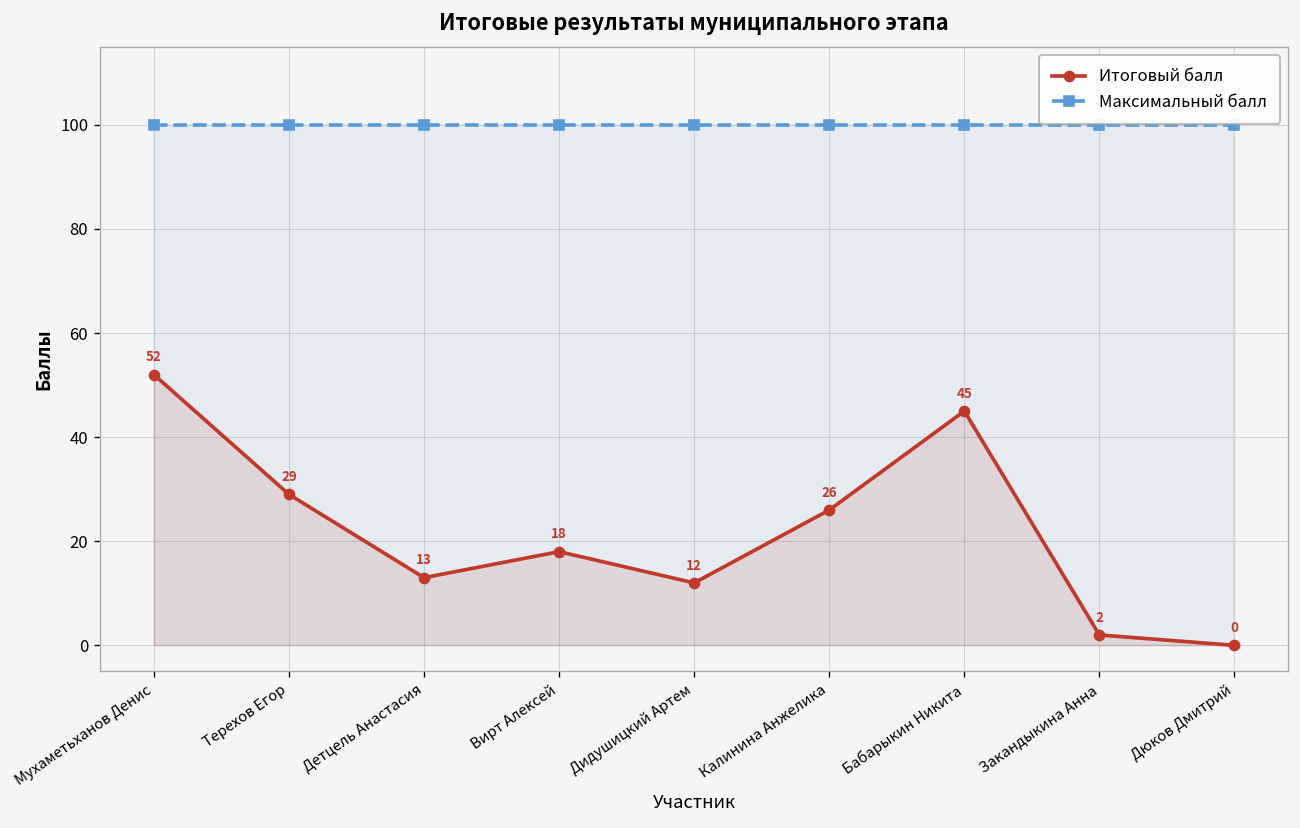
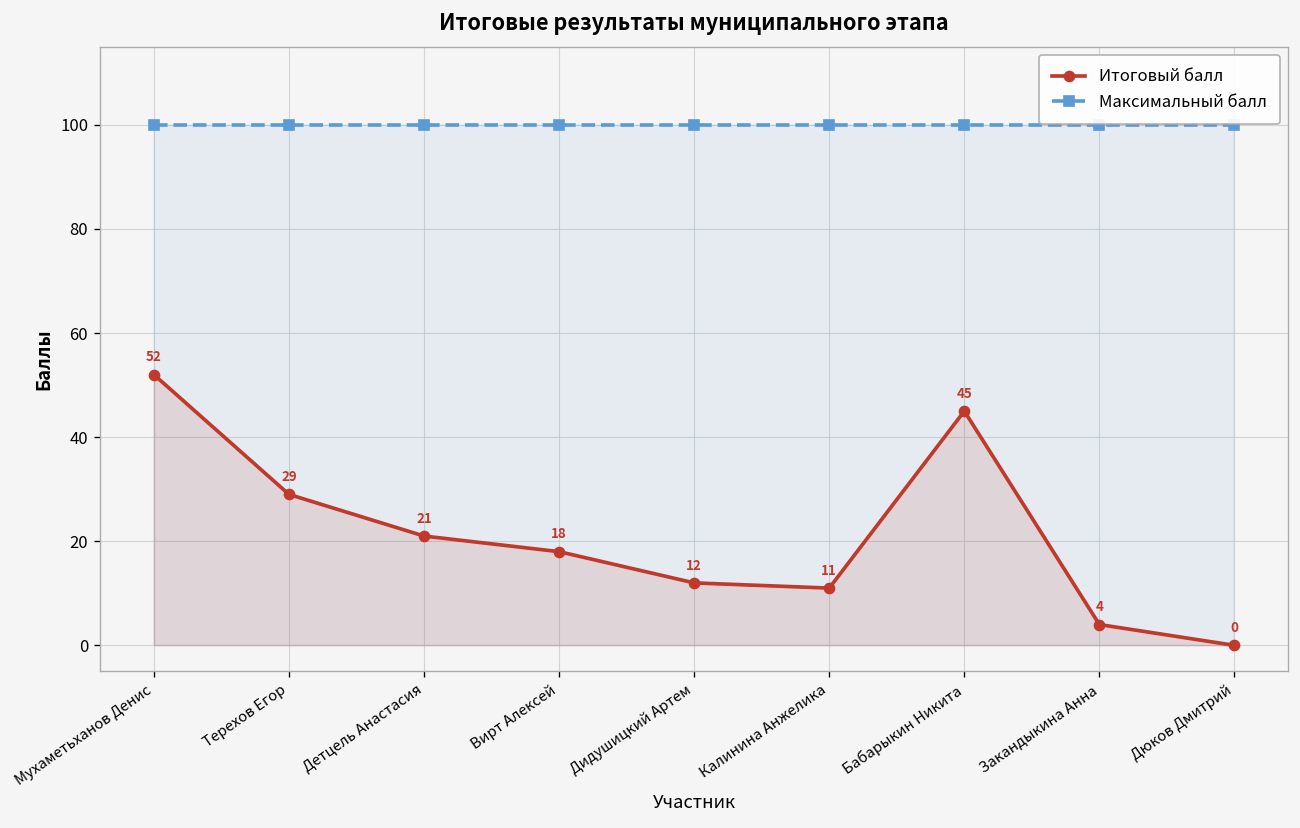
Итоговый балл, Детцель Анастасия: 13 -> 21
Итоговый балл, Калинина Анжелика: 26 -> 11
Итоговый балл, Закандыкина Анна: 2 -> 4
